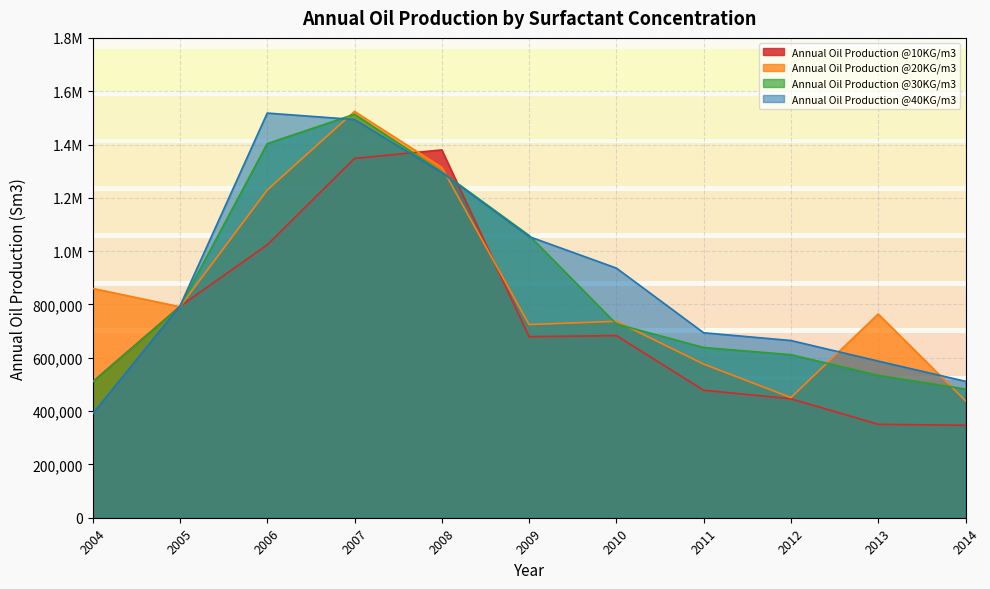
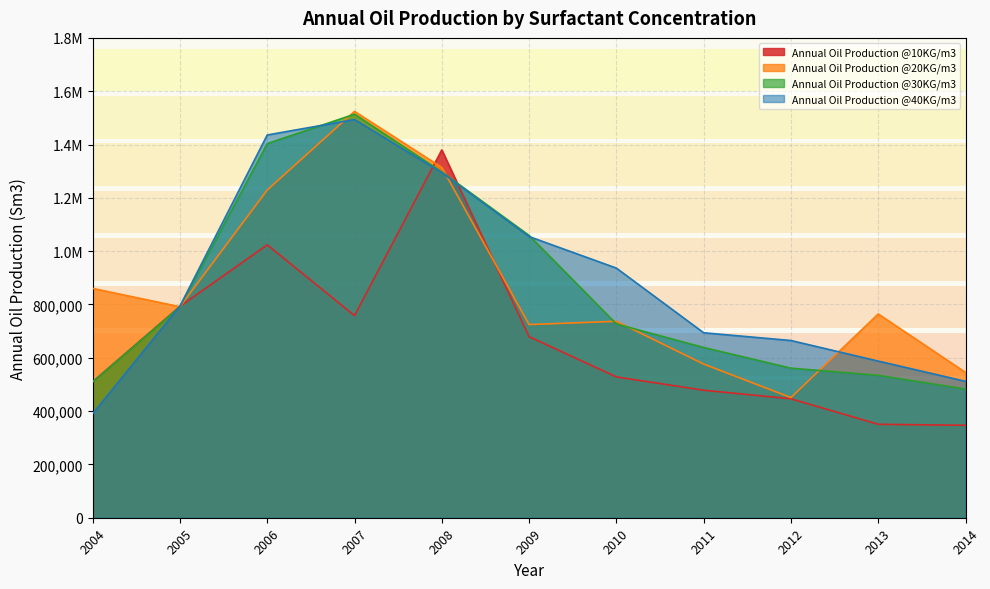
Annual Oil Production @40KG/m3, 2006: 1,520,000 -> 1,440,000
Annual Oil Production @10KG/m3, 2007: 1,350,000 -> 760,000
Annual Oil Production @10KG/m3, 2010: 680,000 -> 530,000
Annual Oil Production @30KG/m3, 2012: 610,000 -> 560,000
Annual Oil Production @20KG/m3, 2014: 440,000 -> 550,000
